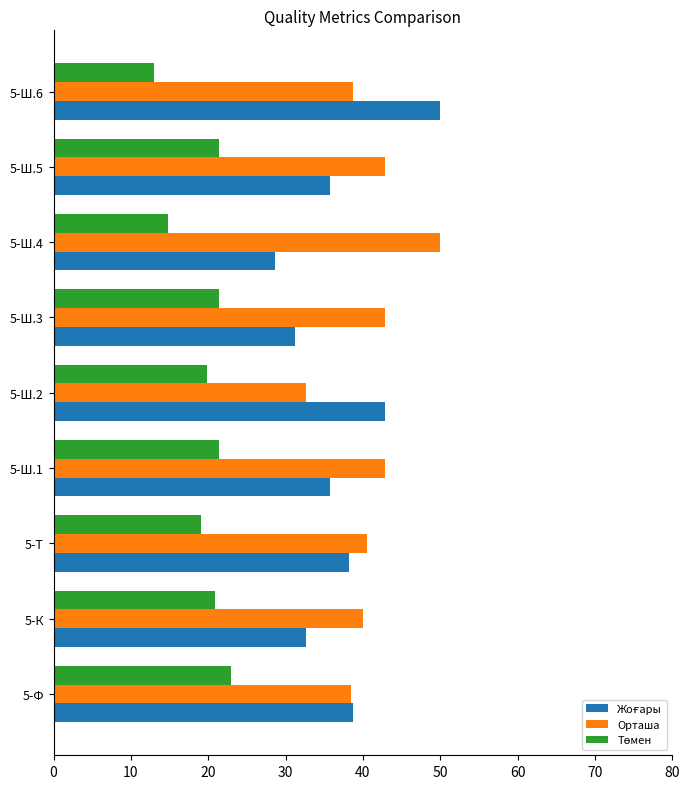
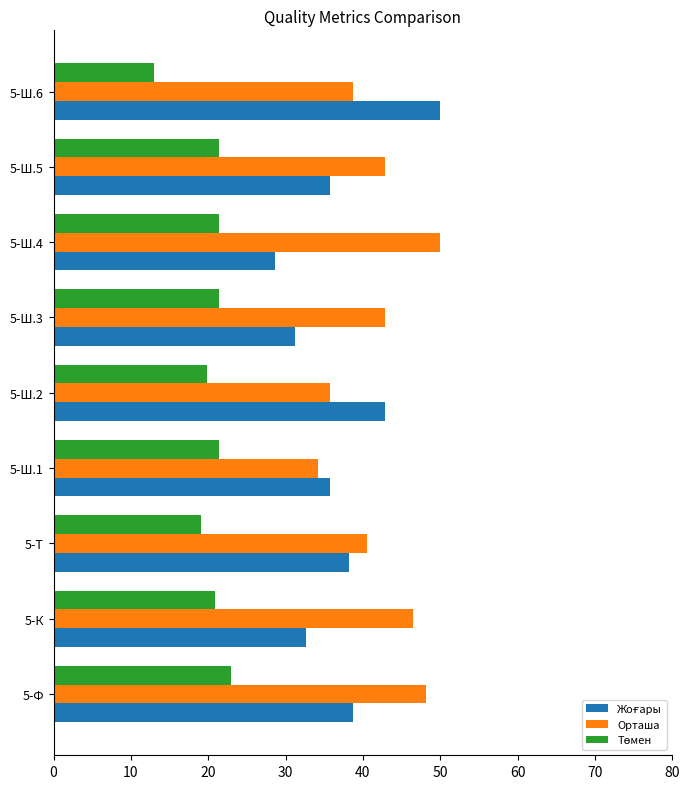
Төмен, 5-Ш.4: 15 -> 21
Орташа, 5-Ш.2: 33 -> 36
Орташа, 5-Ш.1: 43 -> 34
Орташа, 5-К: 40 -> 46
Орташа, 5-Ф: 38 -> 48
